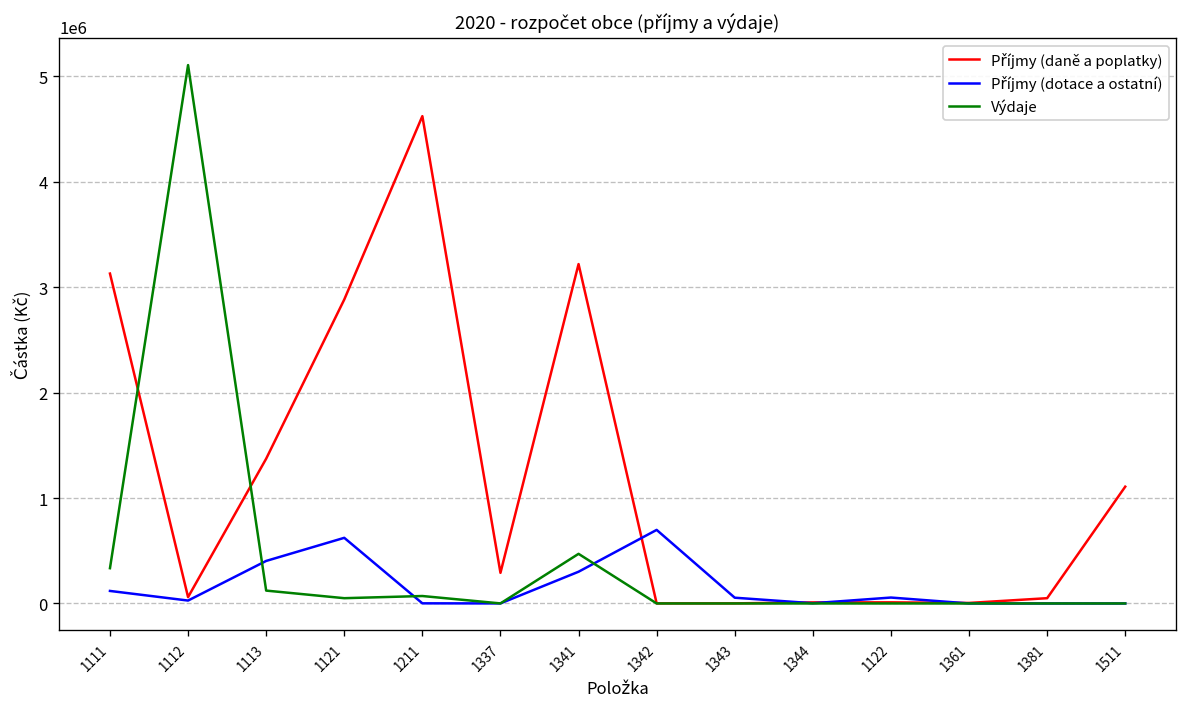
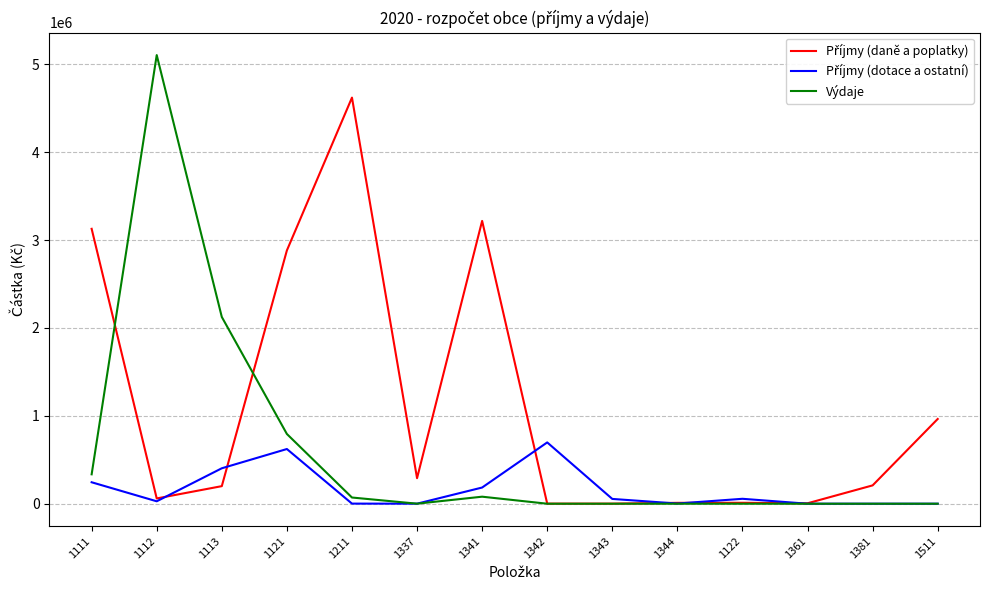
Příjmy (dotace a ostatní), 1111: 100000 -> 200000
Příjmy (daně a poplatky), 1113: 1400000 -> 200000
Výdaje, 1113: 100000 -> 2100000
Výdaje, 1121: 100000 -> 800000
Příjmy (dotace a ostatní), 1341: 300000 -> 200000
Výdaje, 1341: 500000 -> 100000
Příjmy (daně a poplatky), 1381: 100000 -> 200000
Příjmy (daně a poplatky), 1511: 1100000 -> 1000000
